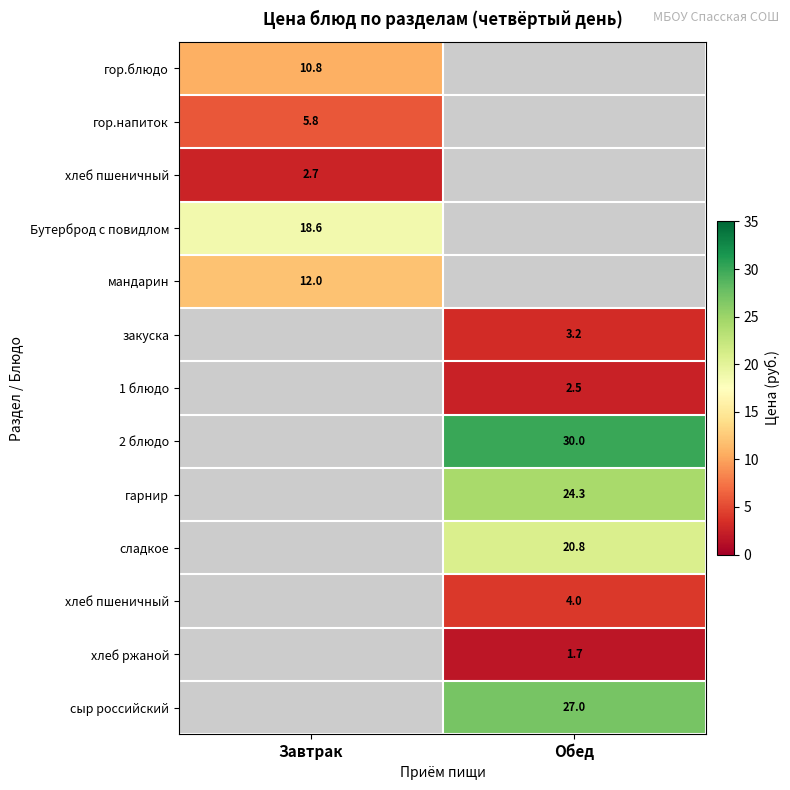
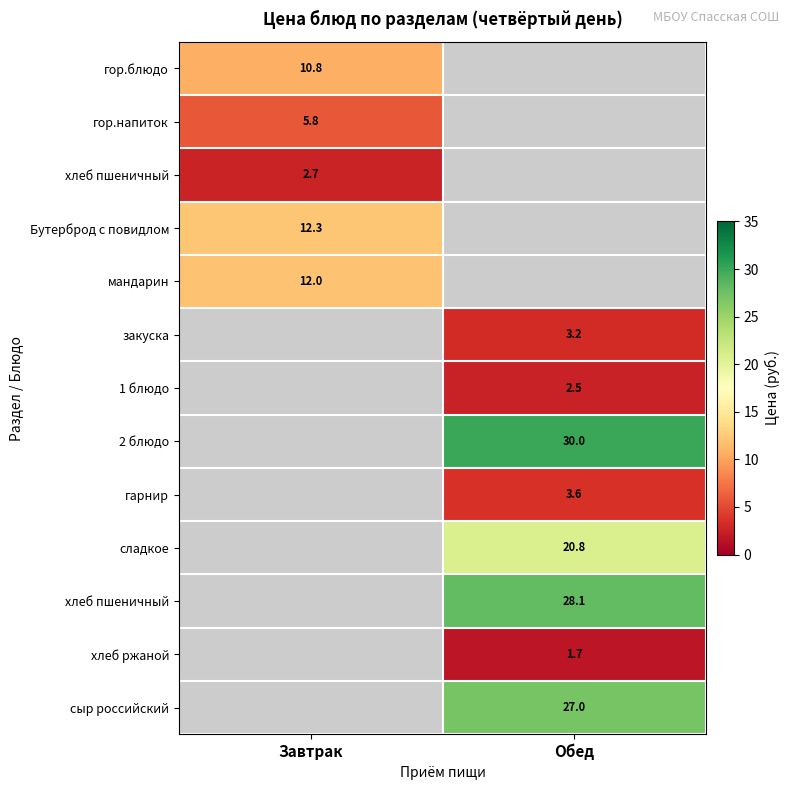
Бутерброд с повидлом, Завтрак: 18.6 -> 12.3
гарнир, Обед: 24.3 -> 3.6
хлеб пшеничный, Обед: 4.0 -> 28.1
